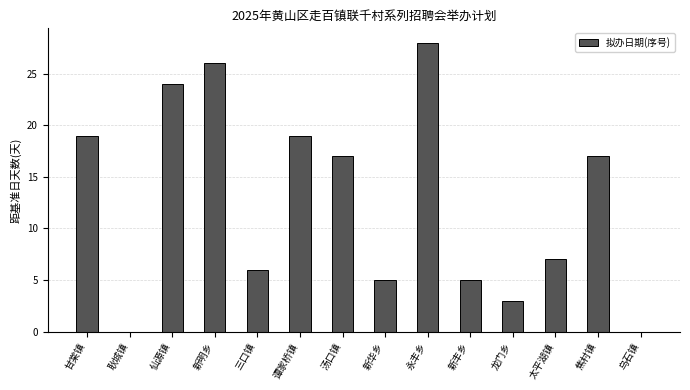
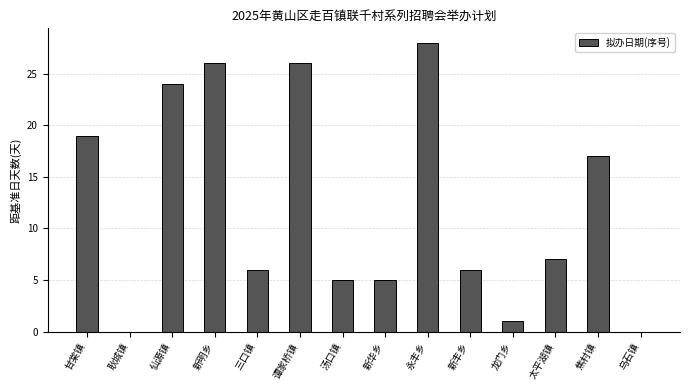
谭家桥镇: 19.0 -> 26.0
汤口镇: 17.0 -> 5.0
新丰乡: 5.0 -> 6.0
龙门乡: 3.0 -> 1.0
